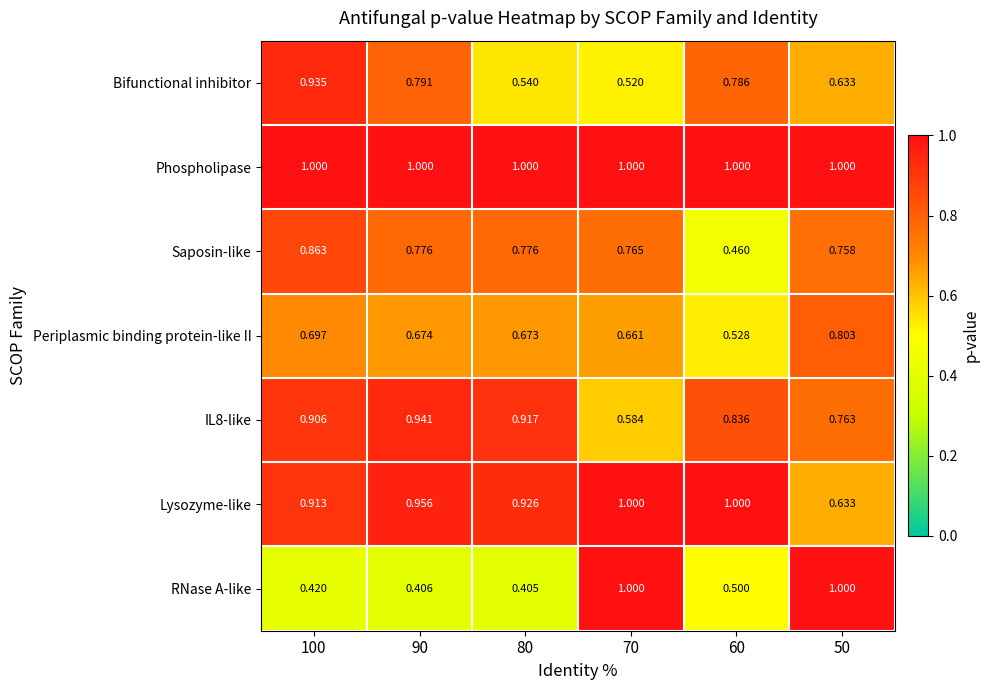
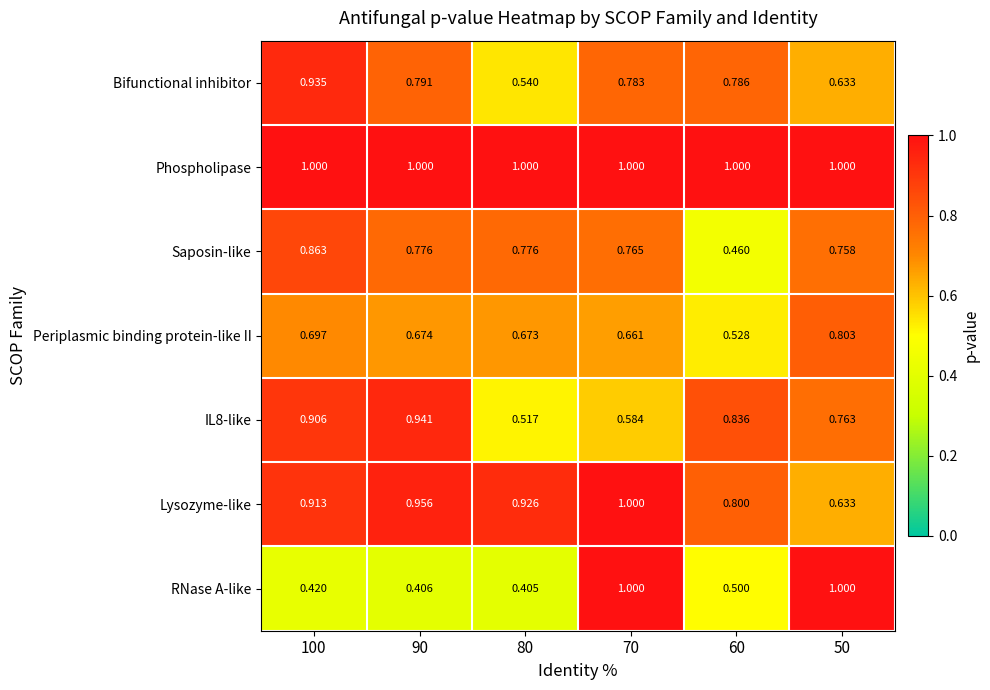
Bifunctional inhibitor, 70: 0.520 -> 0.783
IL8-like, 80: 0.917 -> 0.517
Lysozyme-like, 60: 1.000 -> 0.800
